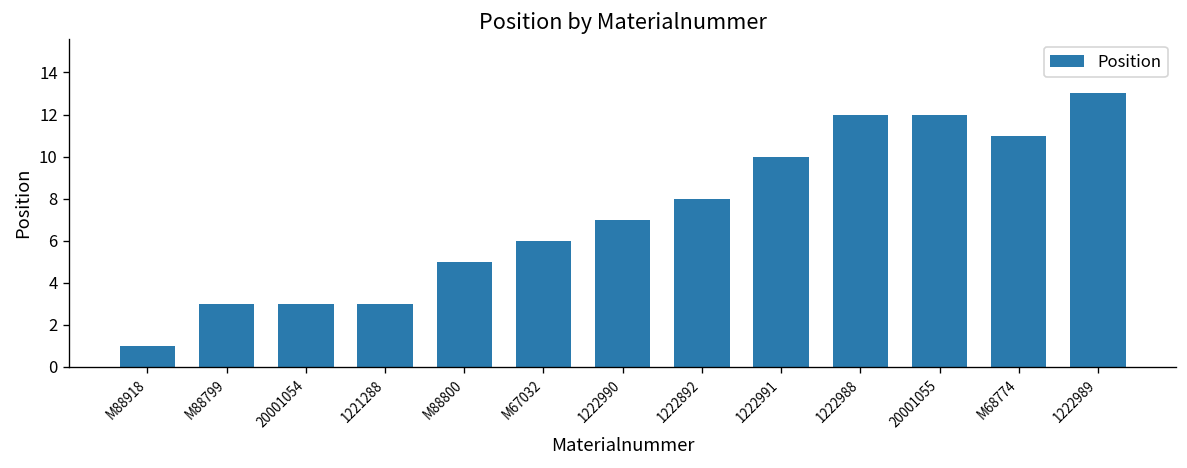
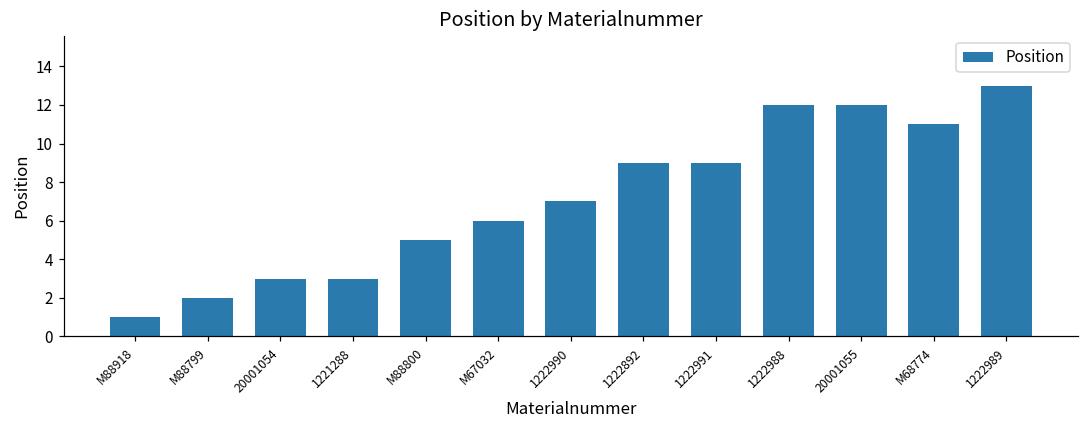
M88799: 3 -> 2
1222892: 8 -> 9
1222991: 10 -> 9
